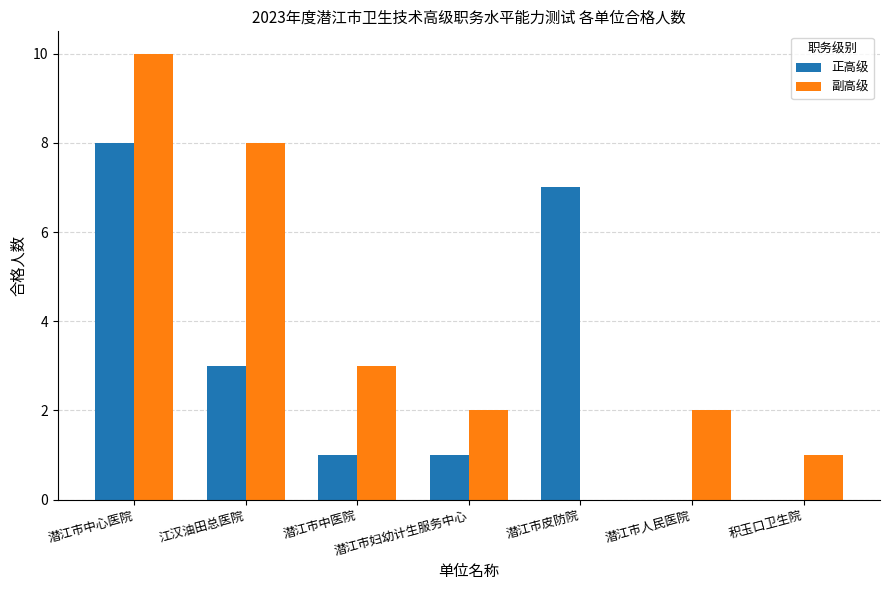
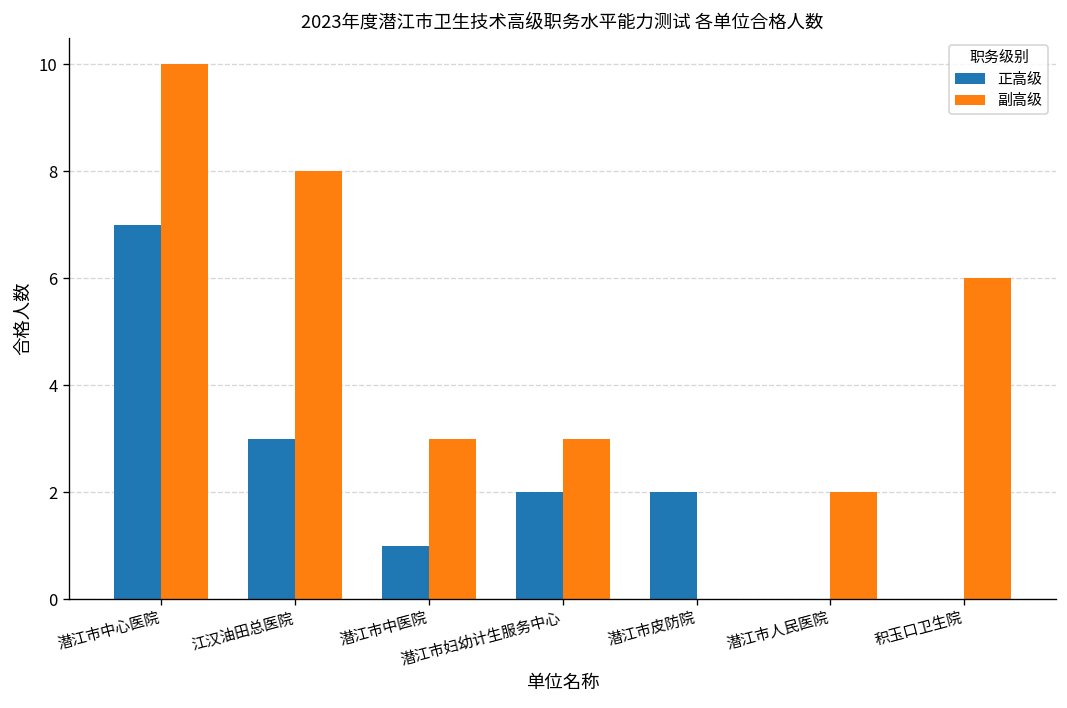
正高级, 潜江市中心医院: 8 -> 7
正高级, 潜江市妇幼计生服务中心: 1 -> 2
副高级, 潜江市妇幼计生服务中心: 2 -> 3
正高级, 潜江市皮防院: 7 -> 2
副高级, 积玉口卫生院: 1 -> 6
